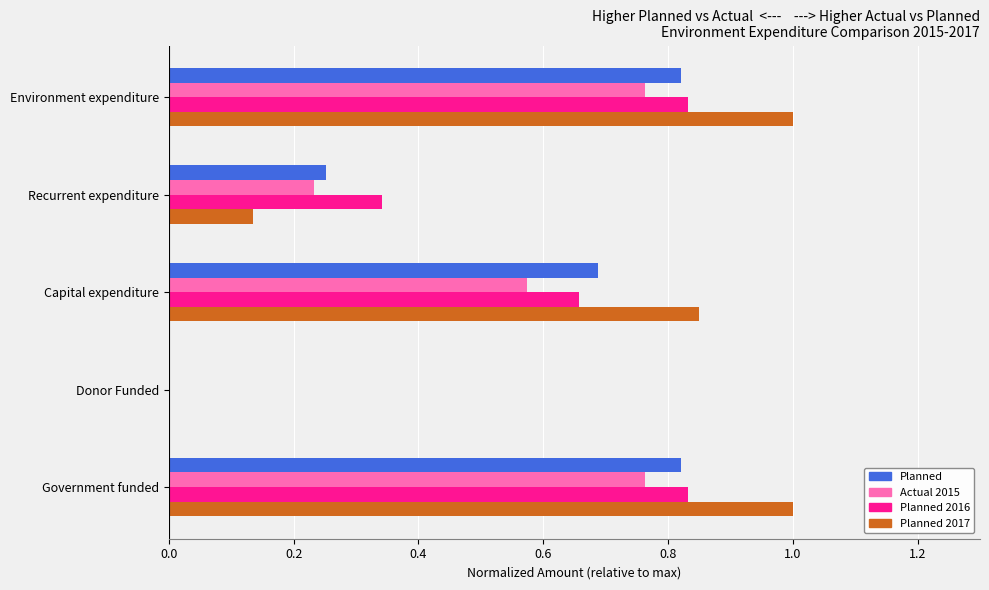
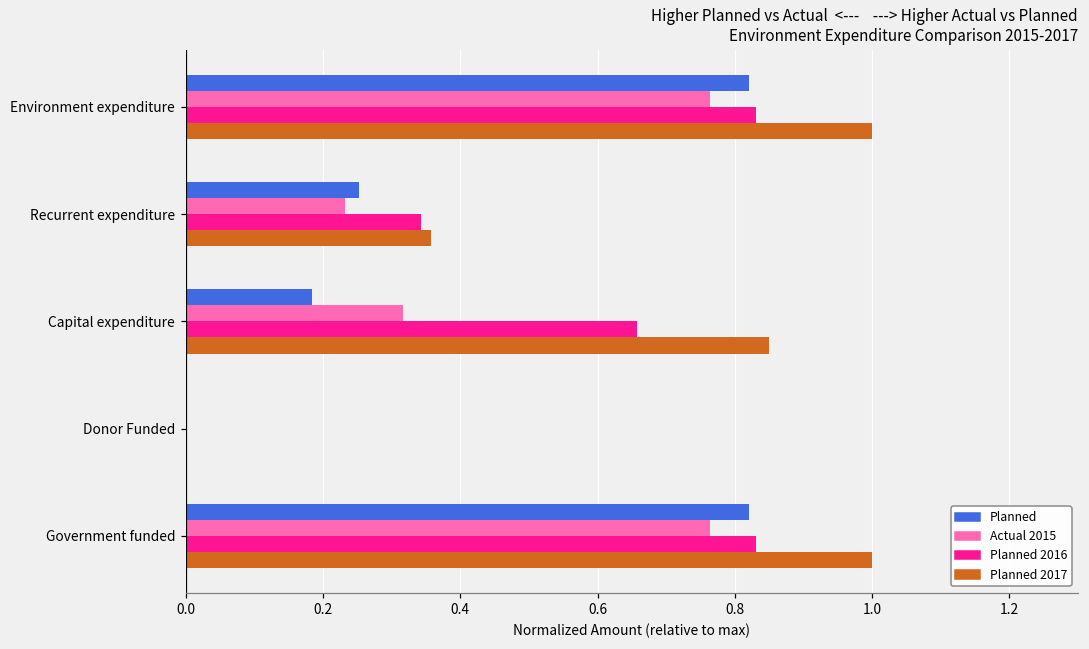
Planned 2017, Recurrent expenditure: 0.13 -> 0.36
Planned, Capital expenditure: 0.69 -> 0.18
Actual 2015, Capital expenditure: 0.57 -> 0.32
